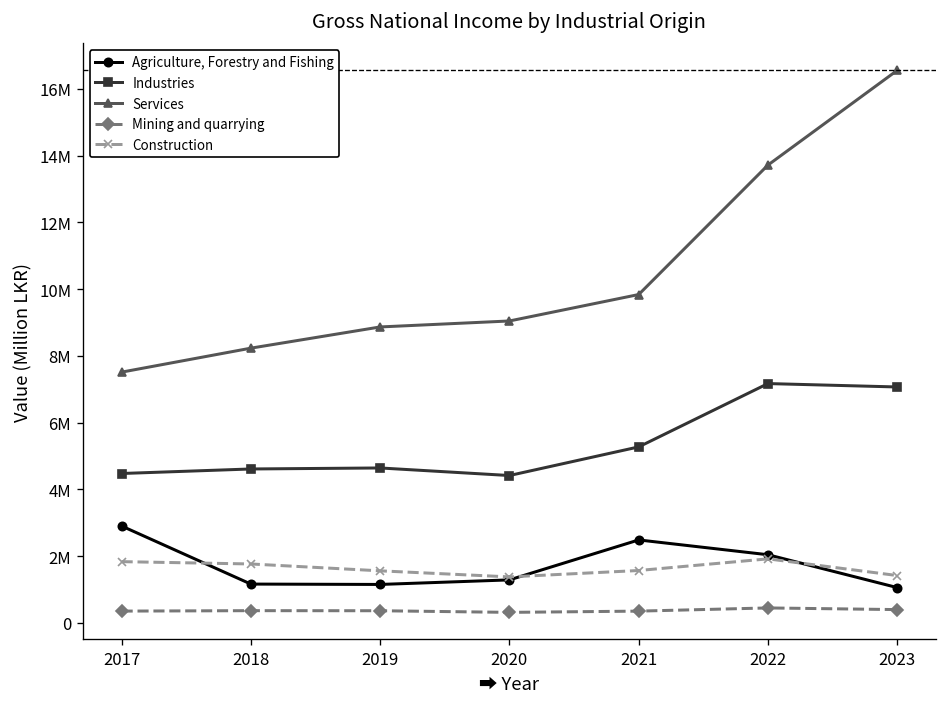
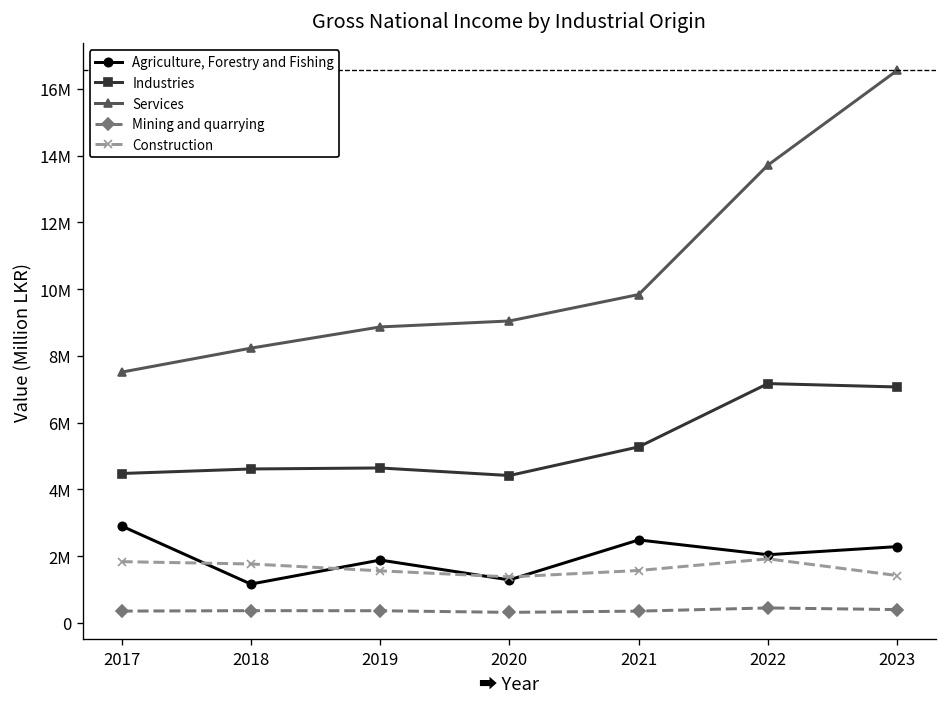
Agriculture, Forestry and Fishing, 2019: 1200000 -> 1900000
Agriculture, Forestry and Fishing, 2023: 1100000 -> 2300000
